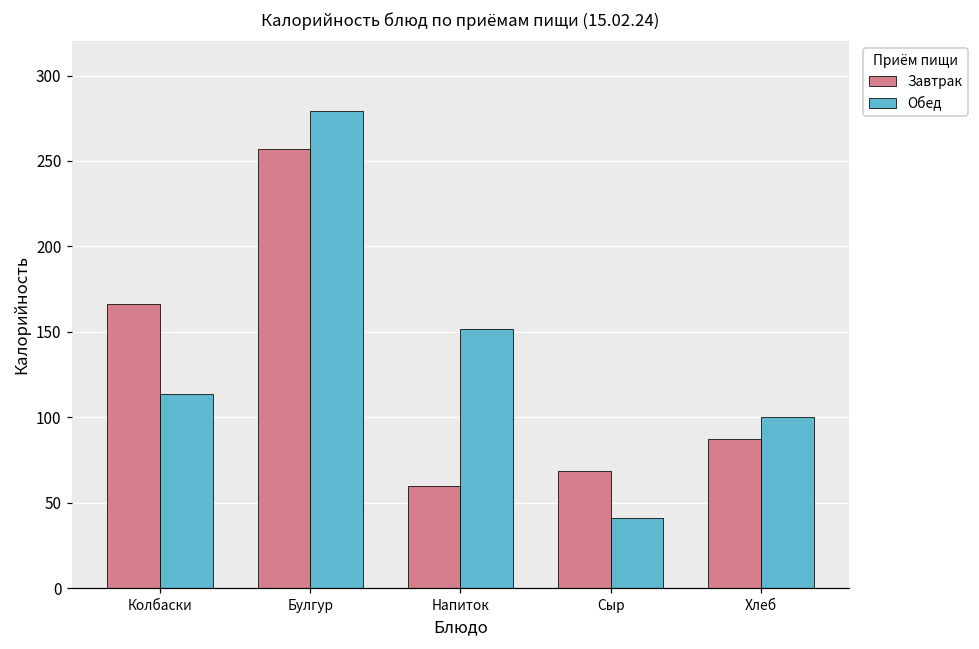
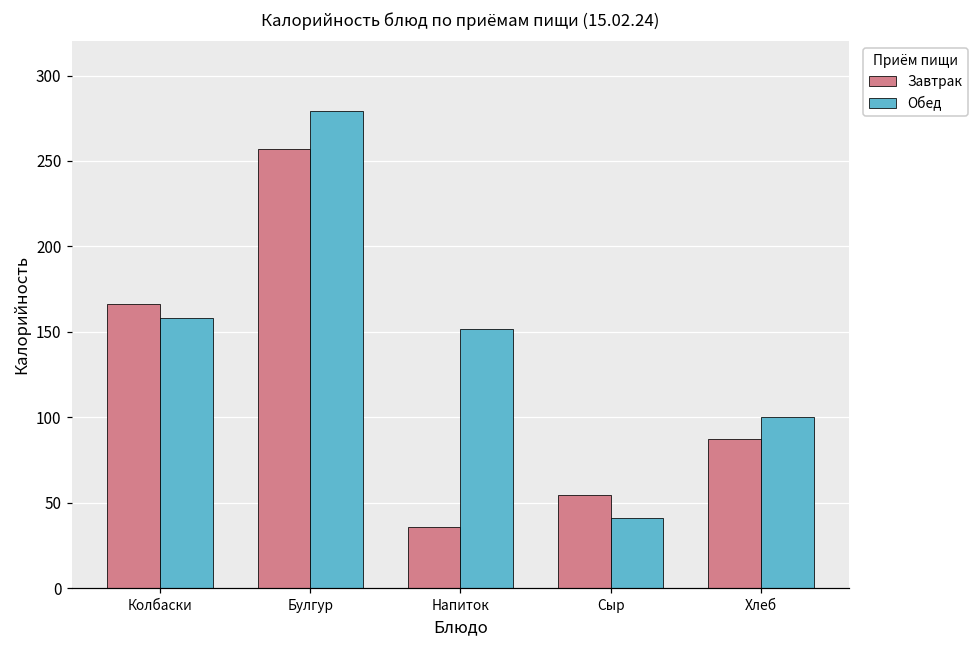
Обед, Колбаски: 114 -> 158
Завтрак, Напиток: 60 -> 36
Завтрак, Сыр: 69 -> 55
